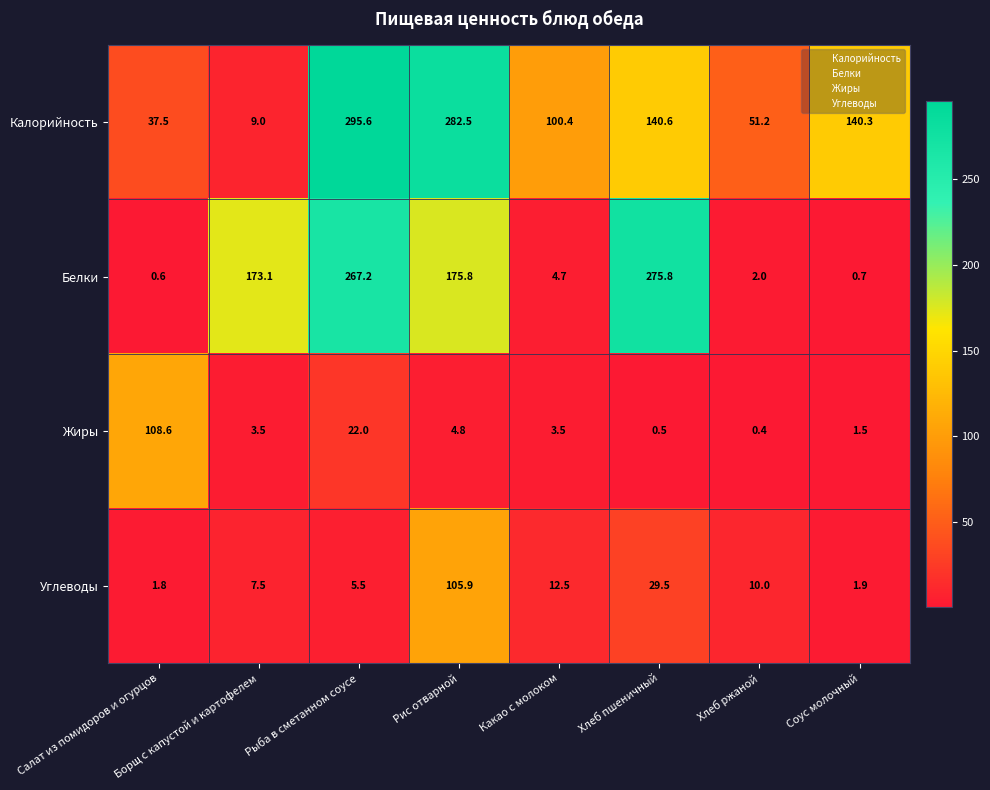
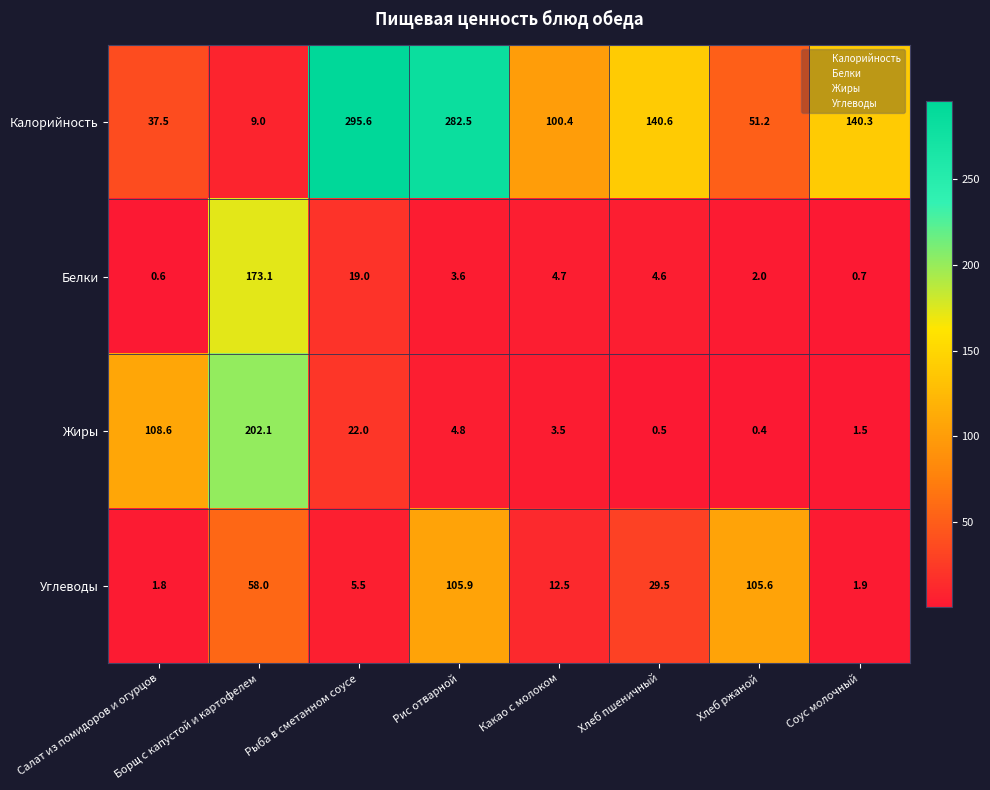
Белки, Рыба в сметанном соусе: 267.2 -> 19.0
Белки, Рис отварной: 175.8 -> 3.6
Белки, Хлеб пшеничный: 275.8 -> 4.6
Жиры, Борщ с капустой и картофелем: 3.5 -> 202.1
Углеводы, Борщ с капустой и картофелем: 7.5 -> 58.0
Углеводы, Хлеб ржаной: 10.0 -> 105.6
